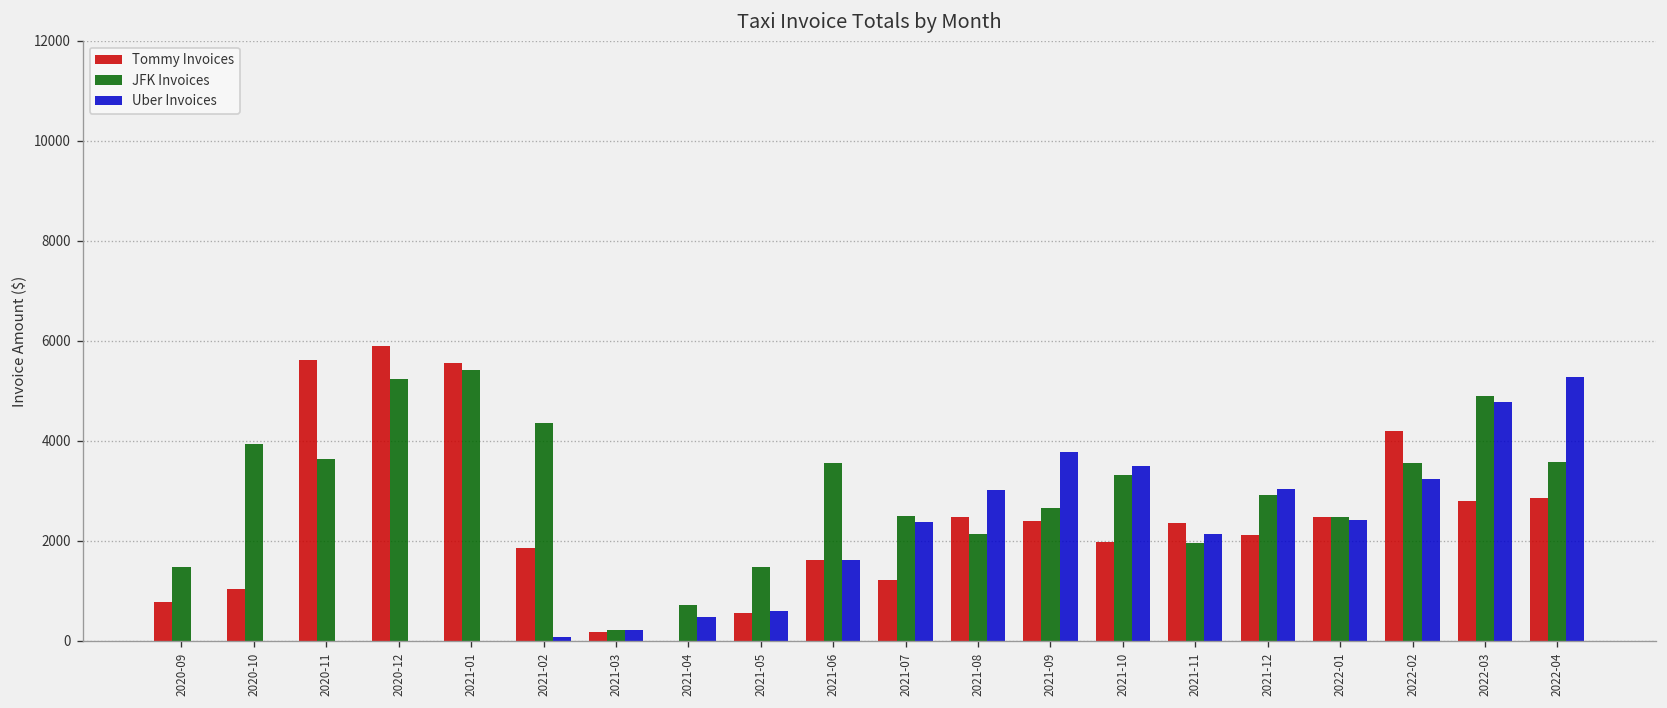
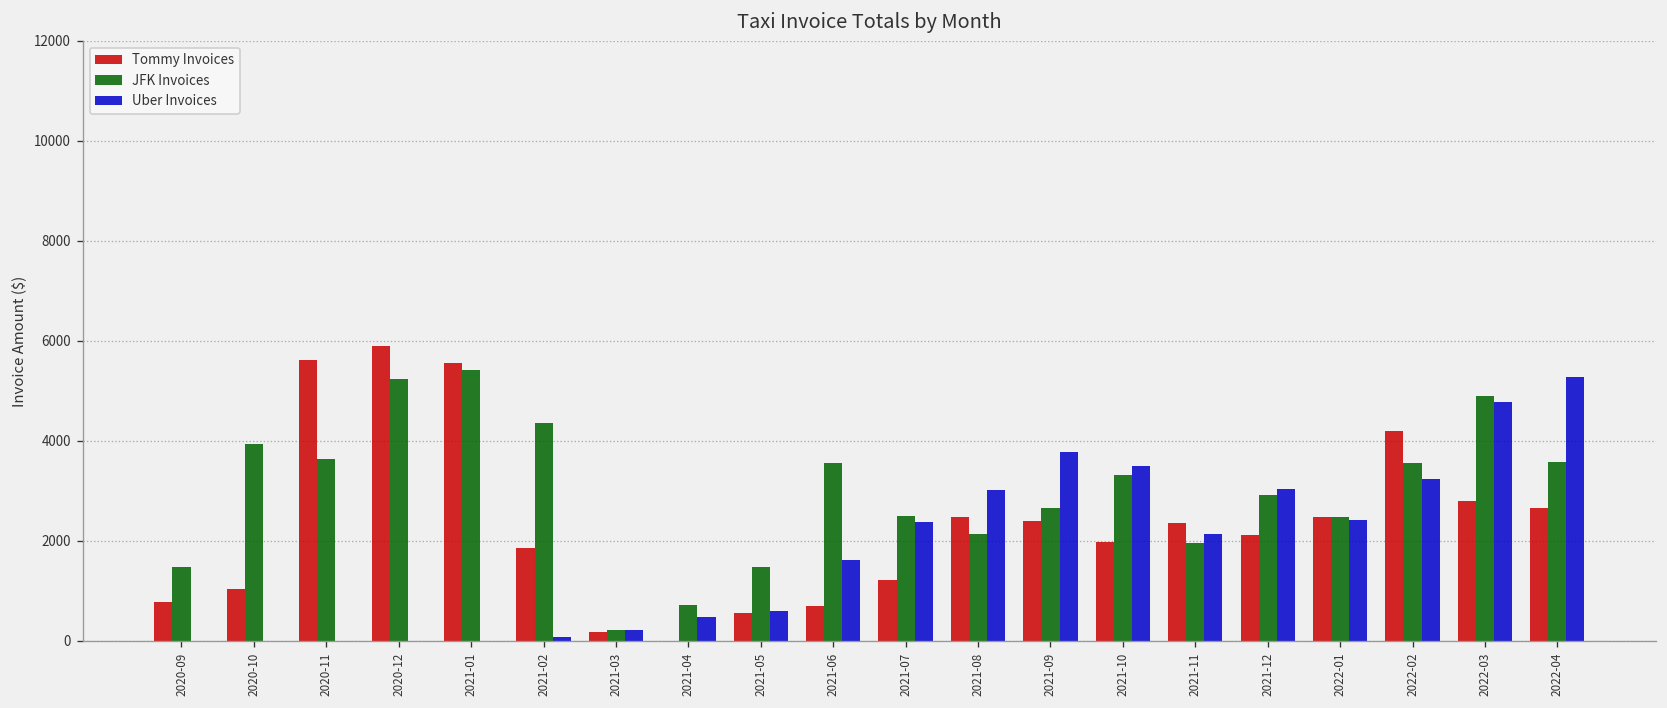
Tommy Invoices, 2021-06: 1600 -> 700
Tommy Invoices, 2022-04: 2900 -> 2700
